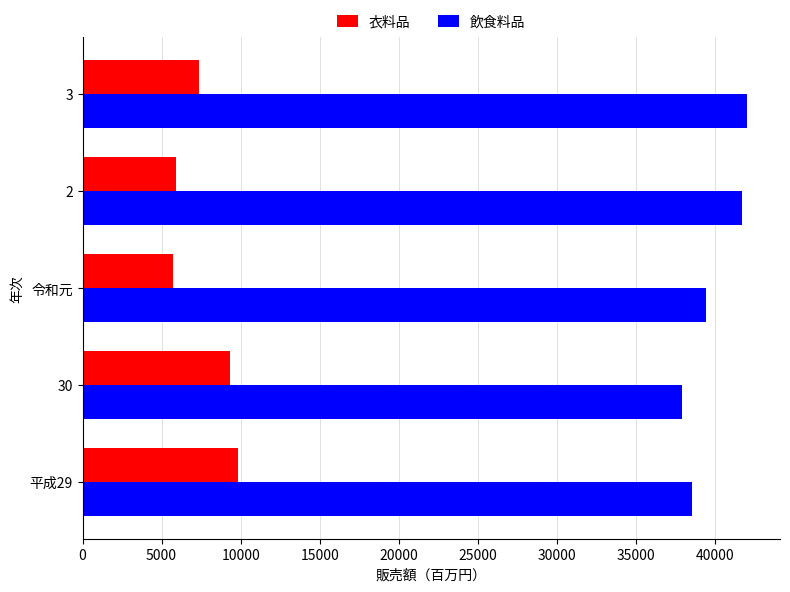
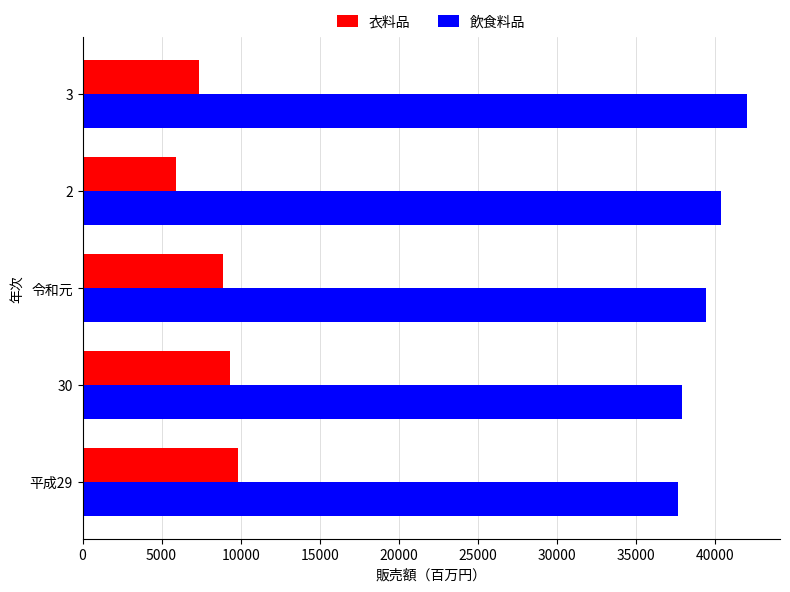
飲食料品, 2: 41700 -> 40300
衣料品, 令和元: 5700 -> 8900
飲食料品, 平成29: 38600 -> 37600
